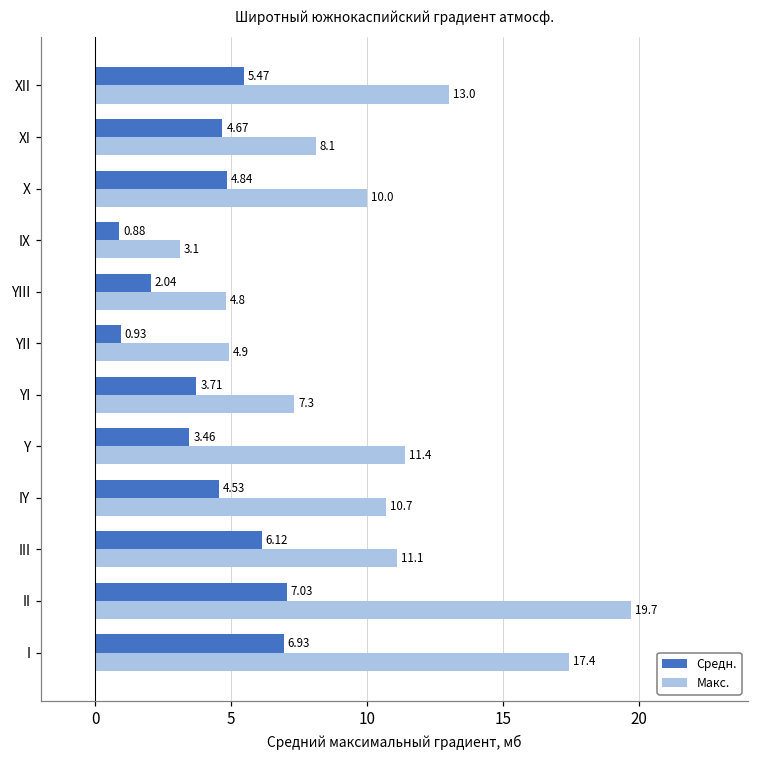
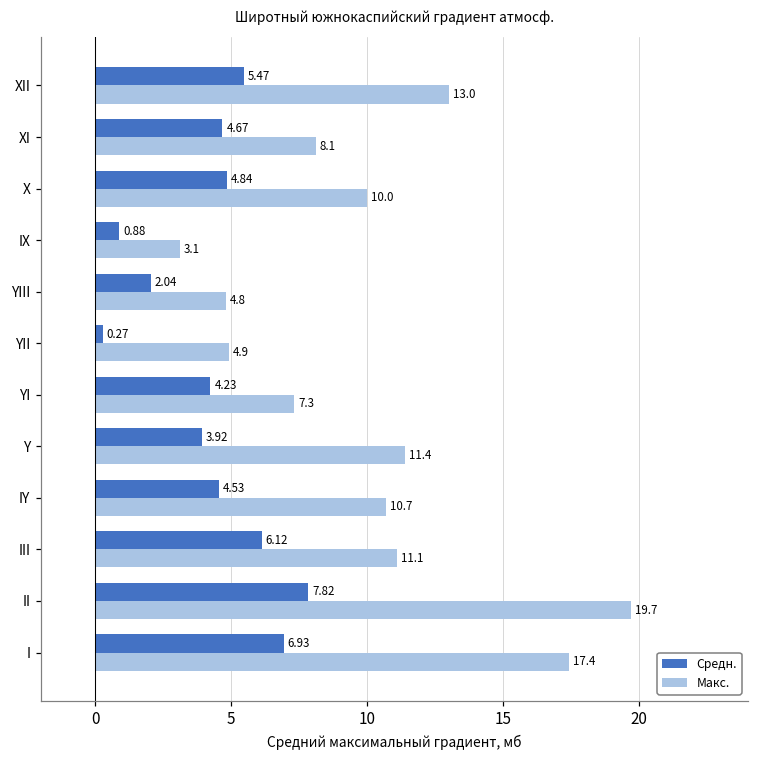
Средн., YII: 0.93 -> 0.27
Средн., YI: 3.71 -> 4.23
Средн., Y: 3.46 -> 3.92
Средн., II: 7.03 -> 7.82
